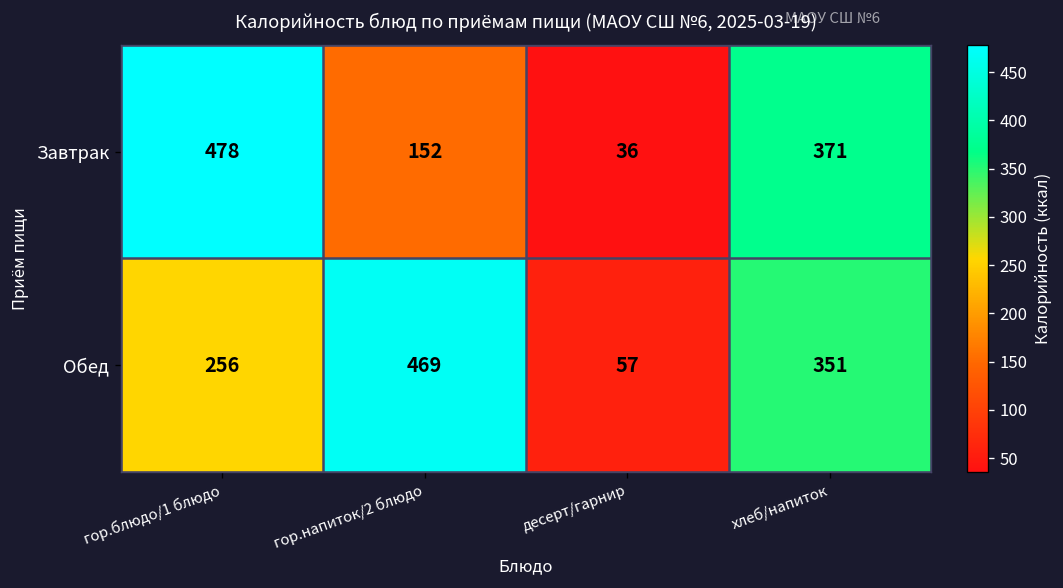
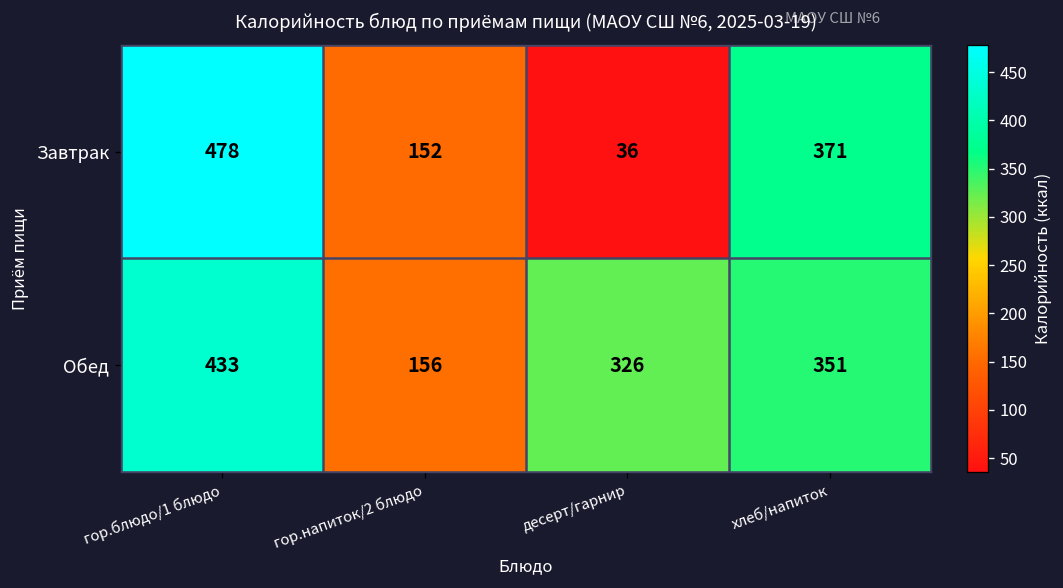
Обед, гор.блюдо/1 блюдо: 256 -> 433
Обед, гор.напиток/2 блюдо: 469 -> 156
Обед, десерт/гарнир: 57 -> 326
